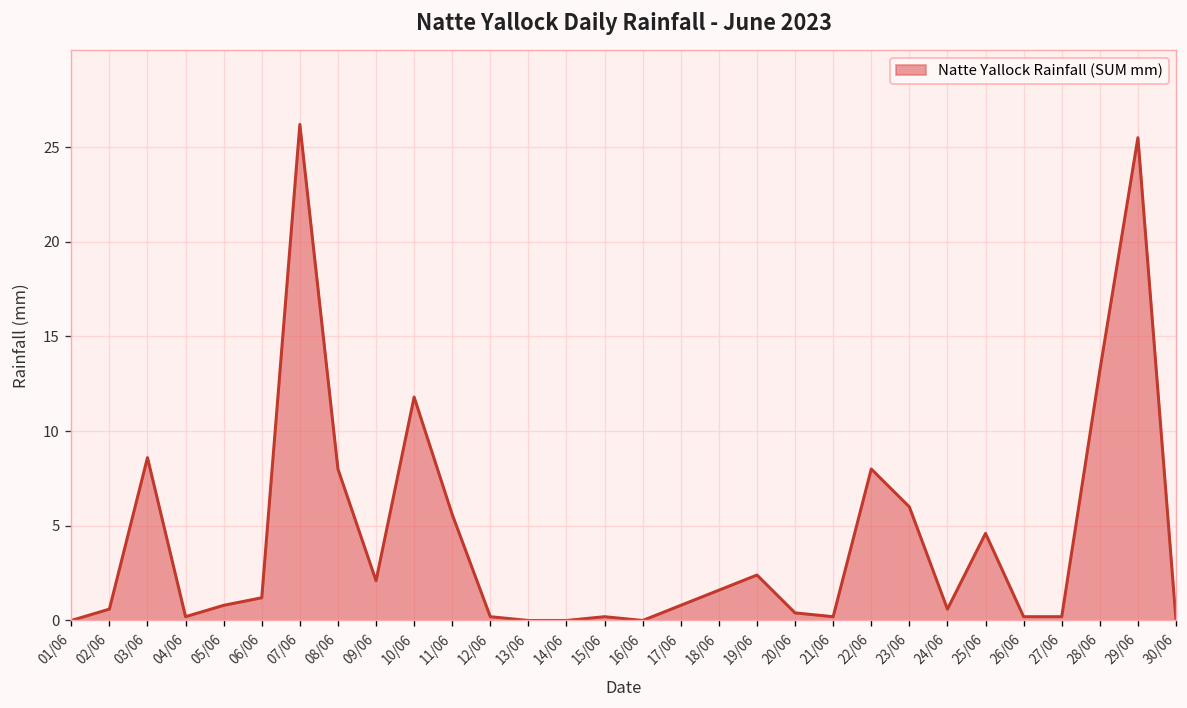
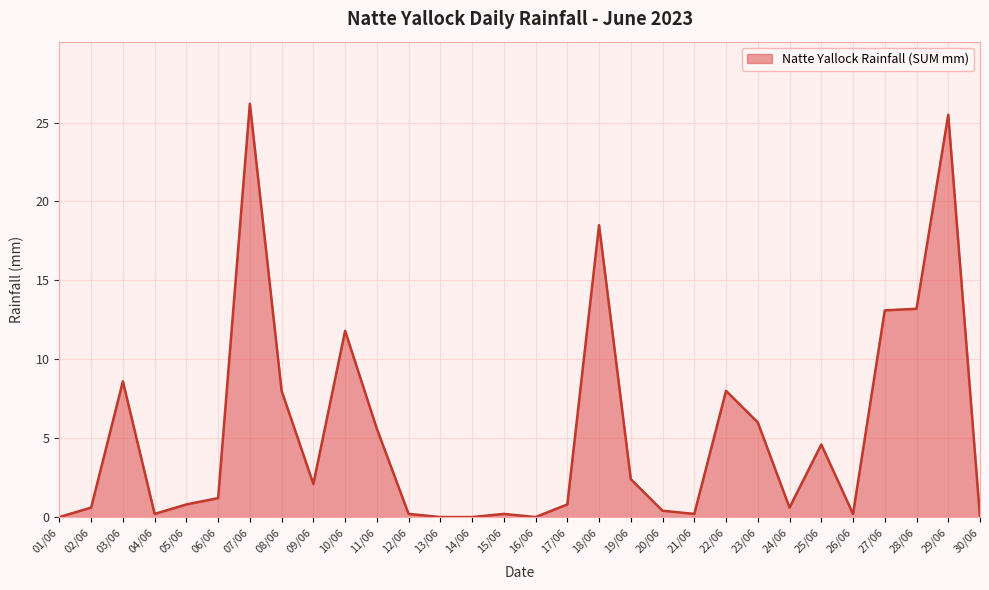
18/06: 1.6 -> 18.5
27/06: 0.2 -> 13.1
